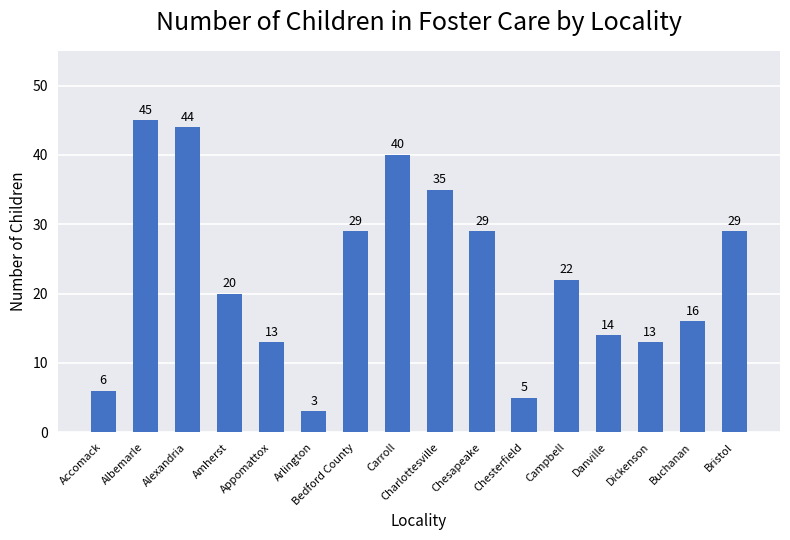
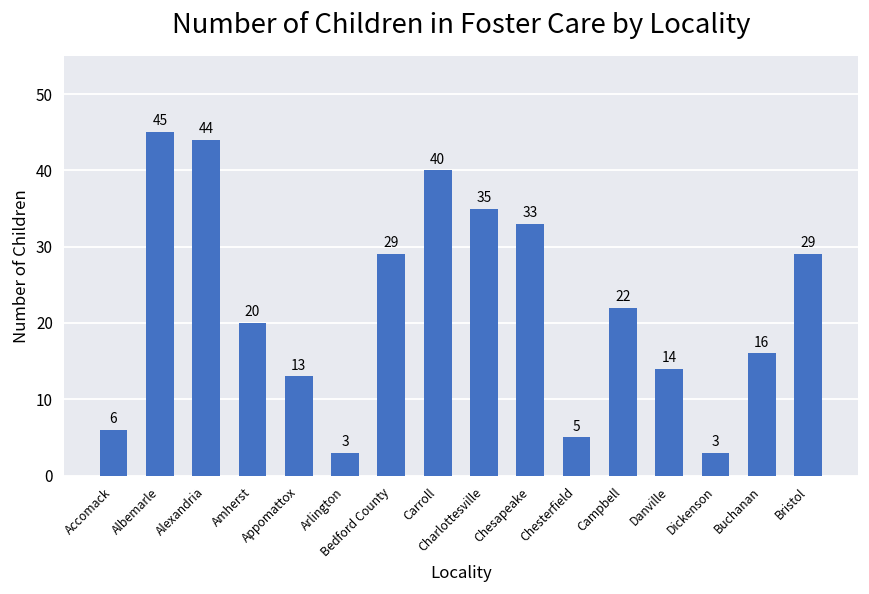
Chesapeake: 29 -> 33
Dickenson: 13 -> 3
